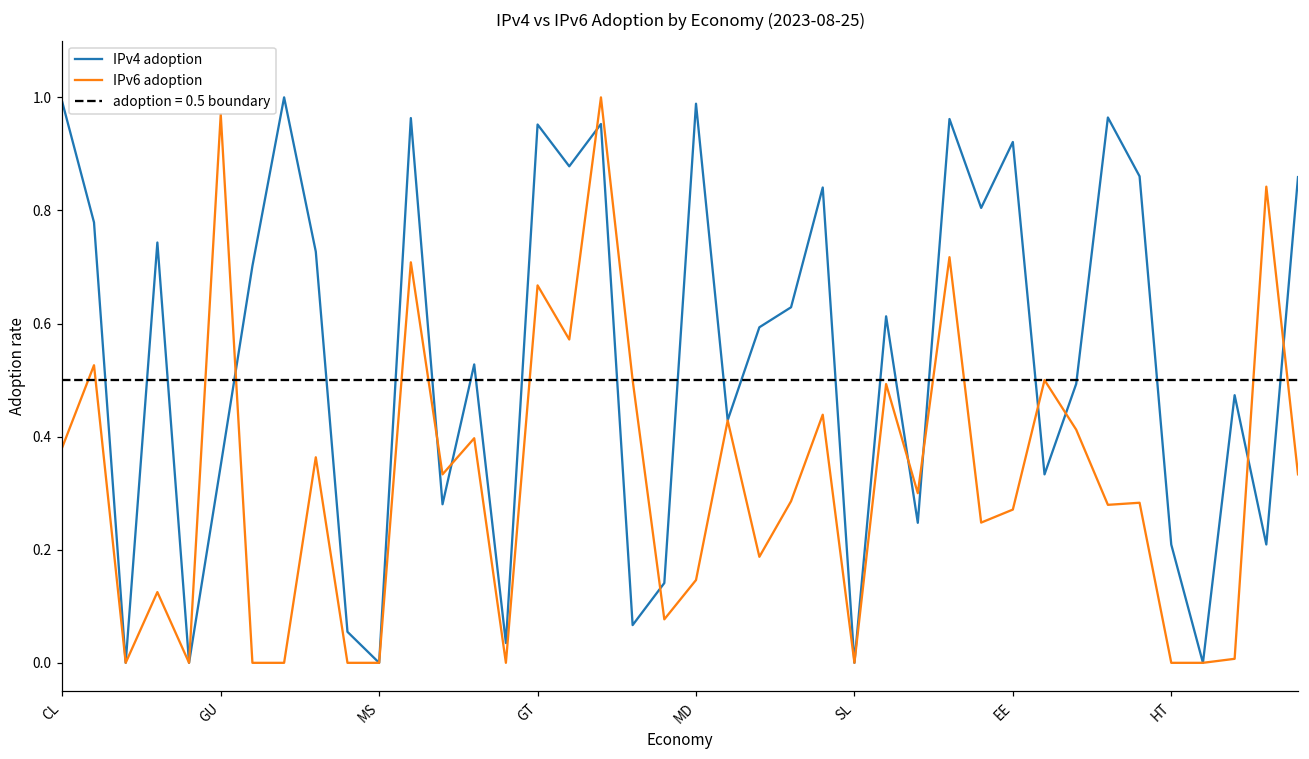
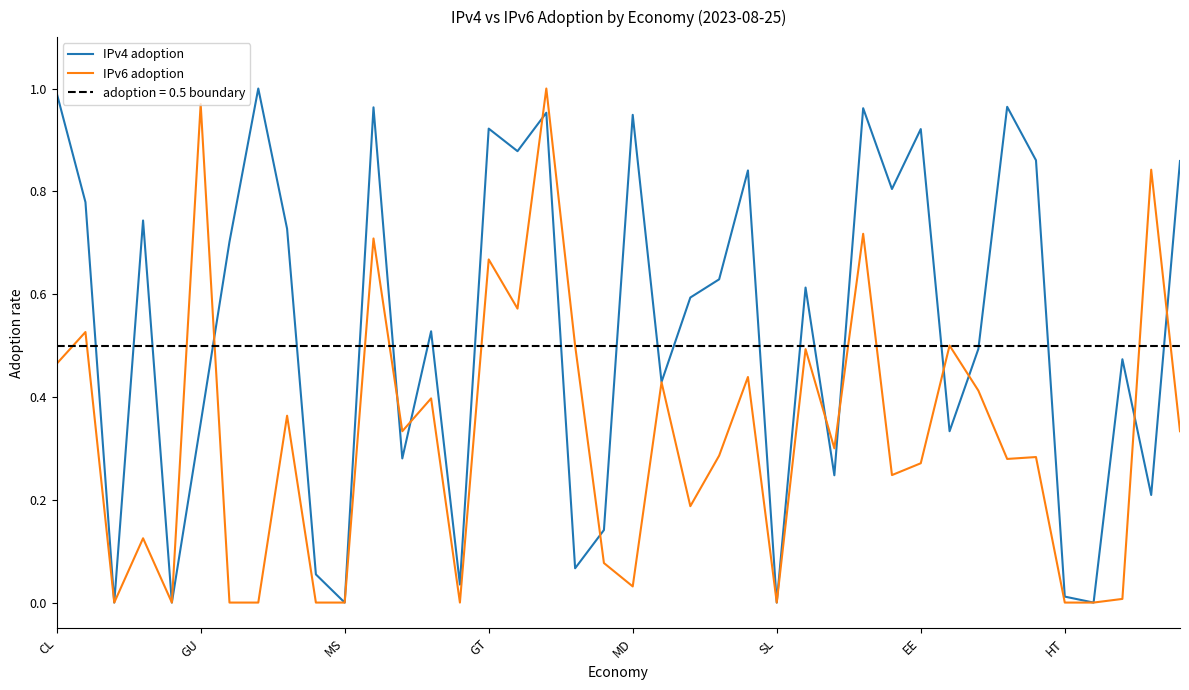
IPv6 adoption, CL: 0.38 -> 0.46
IPv4 adoption, GT: 0.95 -> 0.92
IPv4 adoption, MD: 0.99 -> 0.95
IPv6 adoption, MD: 0.15 -> 0.03
IPv4 adoption, HT: 0.21 -> 0.01
